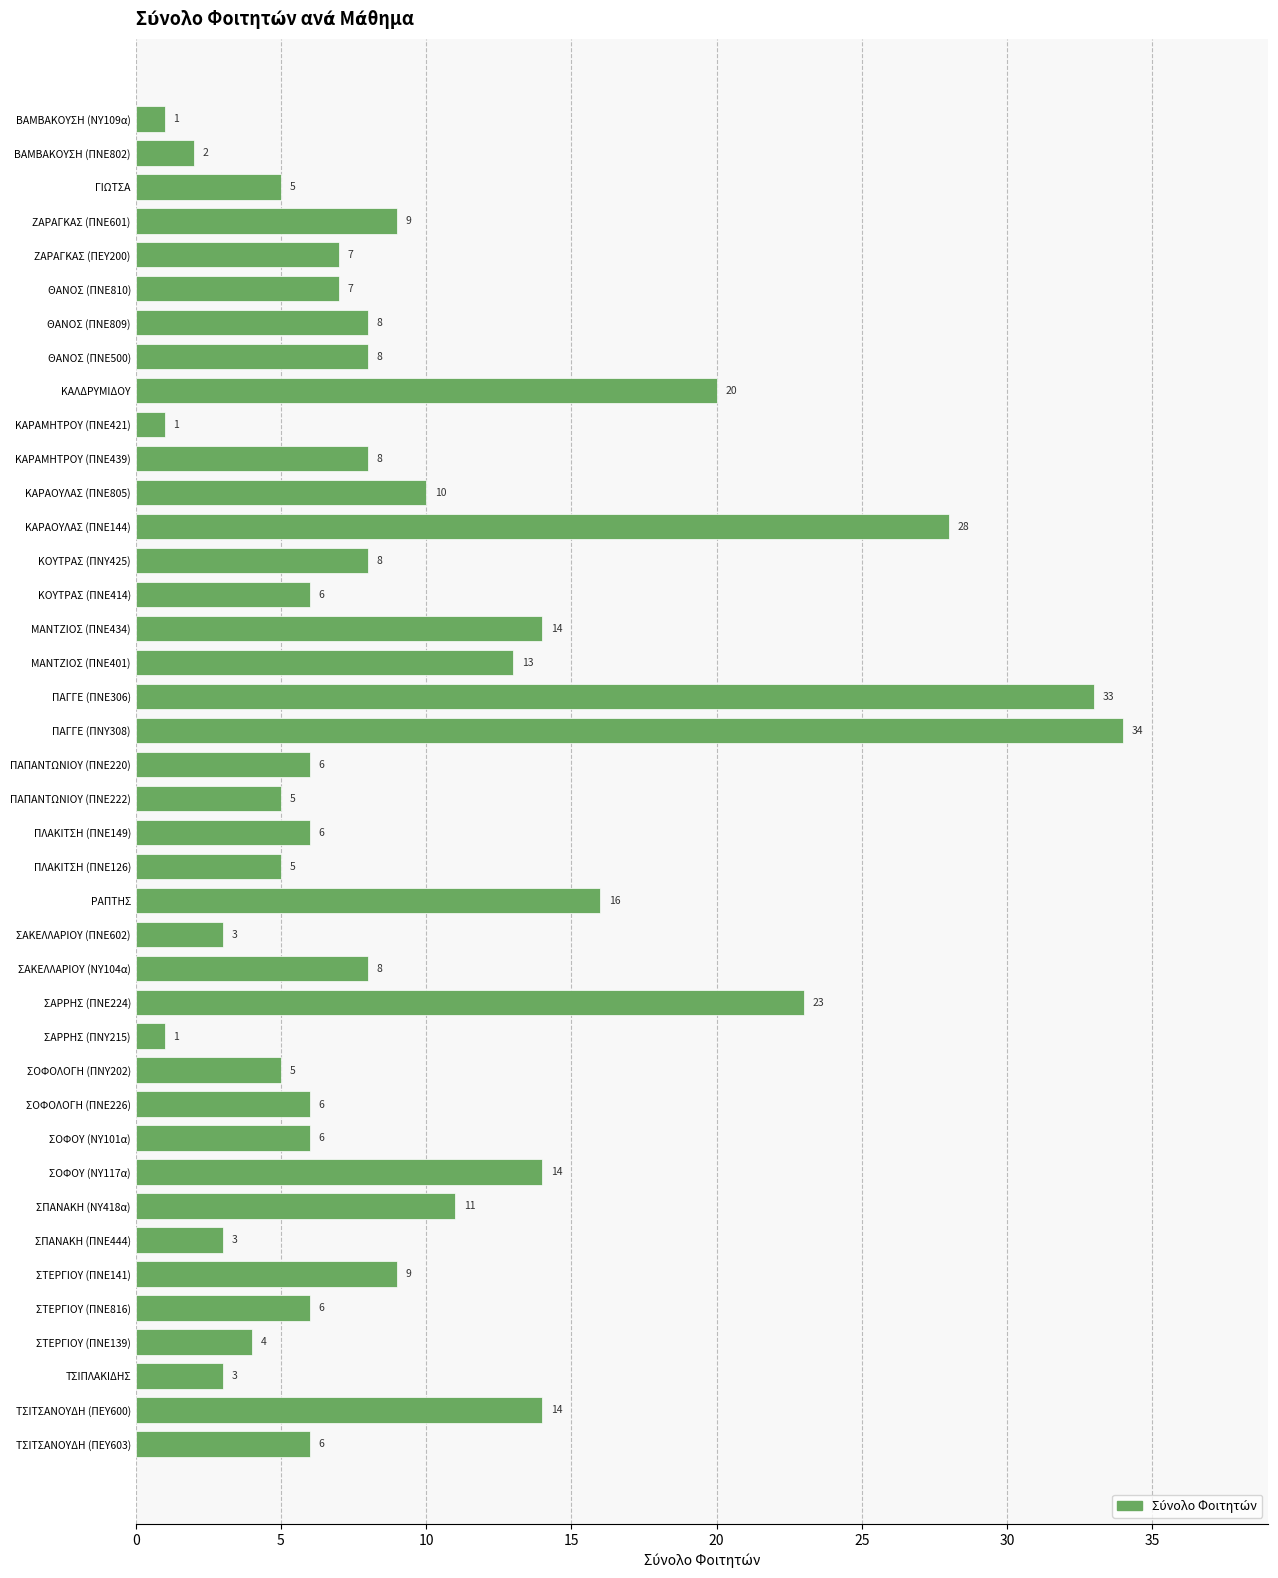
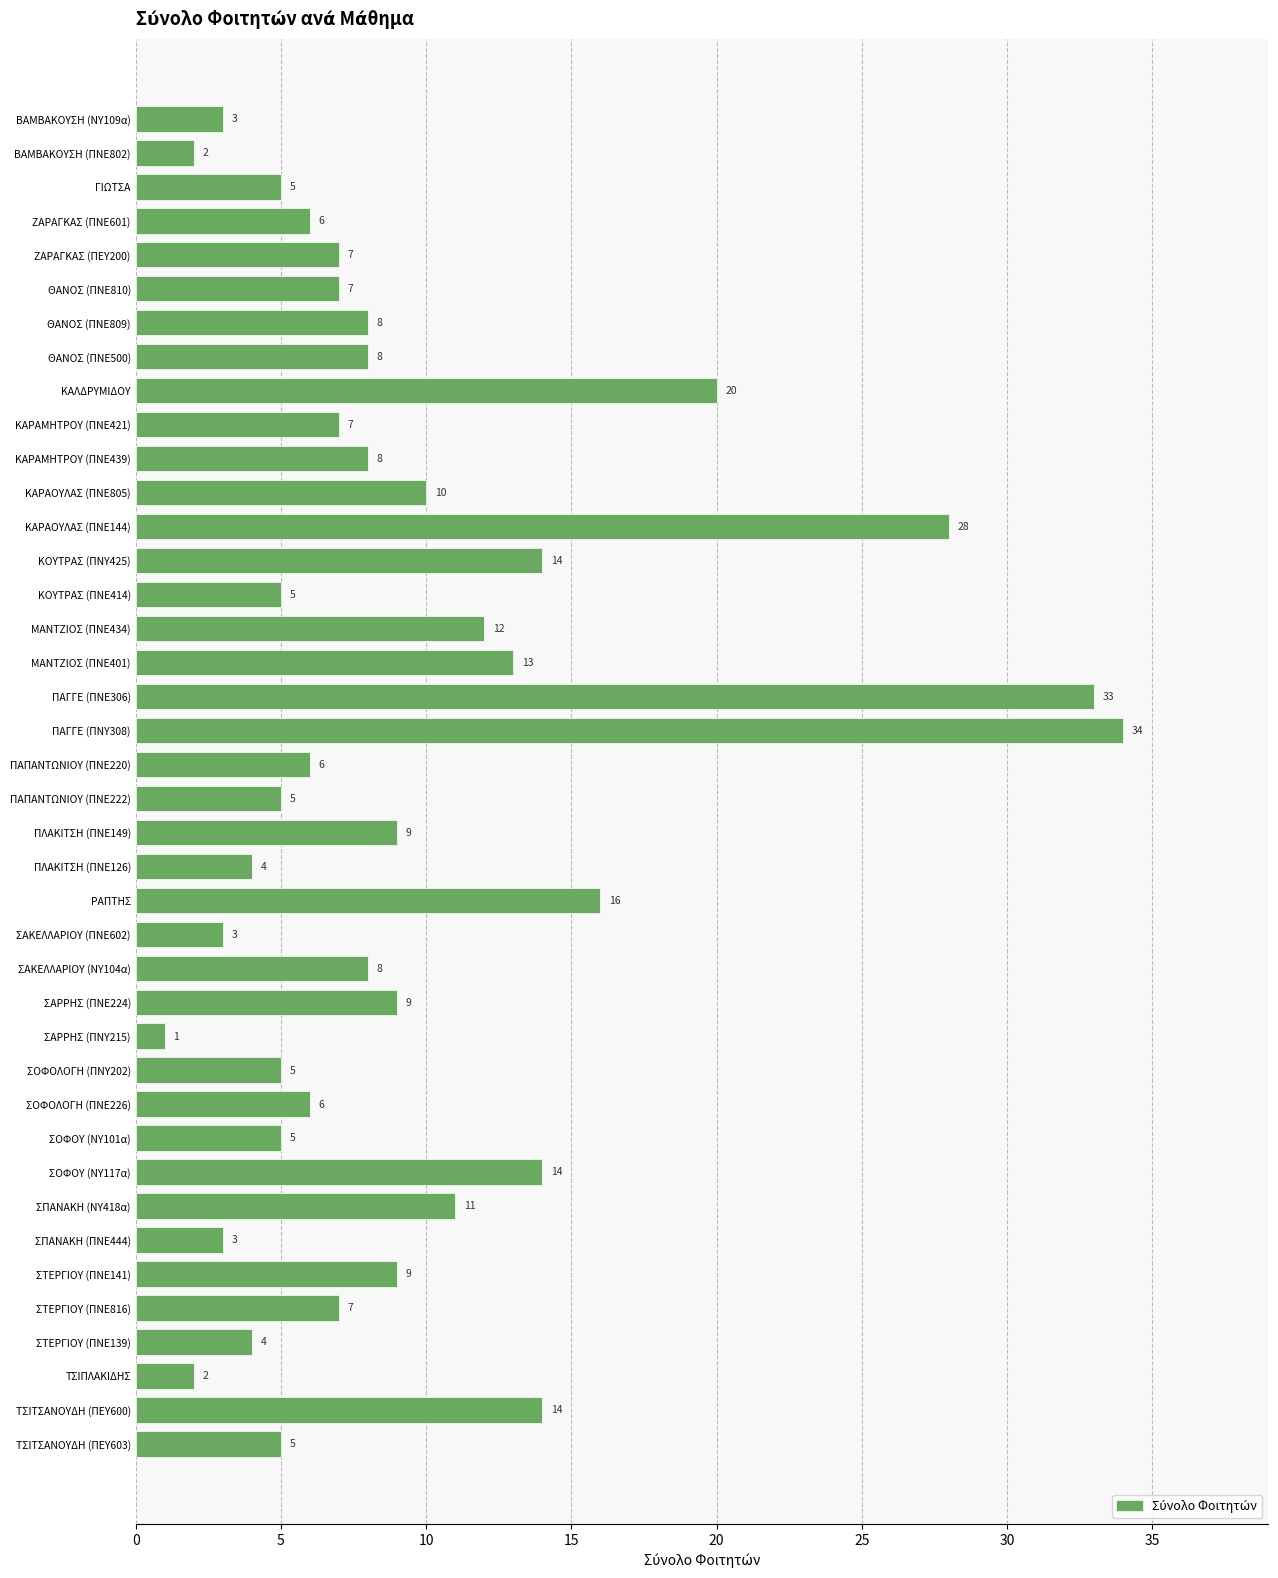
ΒΑΜΒΑΚΟΥΣΗ (ΝΥ109α): 1 -> 3
ΖΑΡΑΓΚΑΣ (ΠΝΕ601): 9 -> 6
ΚΑΡΑΜΗΤΡΟΥ (ΠΝΕ421): 1 -> 7
ΚΟΥΤΡΑΣ (ΠΝΥ425): 8 -> 14
ΚΟΥΤΡΑΣ (ΠΝΕ414): 6 -> 5
ΜΑΝΤΖΙΟΣ (ΠΝΕ434): 14 -> 12
ΠΛΑΚΙΤΣΗ (ΠΝΕ149): 6 -> 9
ΠΛΑΚΙΤΣΗ (ΠΝΕ126): 5 -> 4
ΣΑΡΡΗΣ (ΠΝΕ224): 23 -> 9
ΣΟΦΟΥ (ΝΥ101α): 6 -> 5
ΣΤΕΡΓΙΟΥ (ΠΝΕ816): 6 -> 7
ΤΣΙΠΛΑΚΙΔΗΣ: 3 -> 2
ΤΣΙΤΣΑΝΟΥΔΗ (ΠΕΥ603): 6 -> 5
